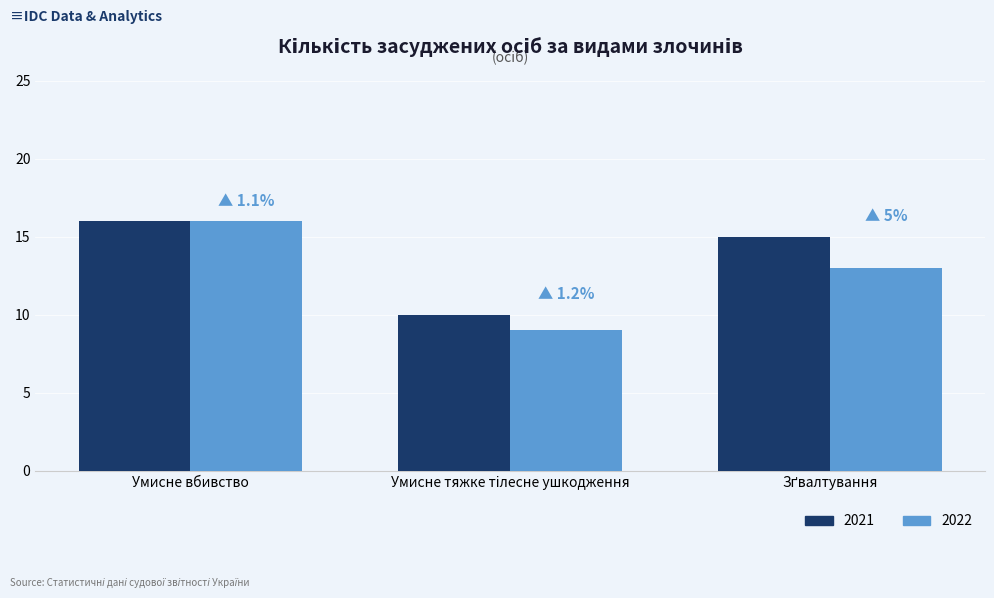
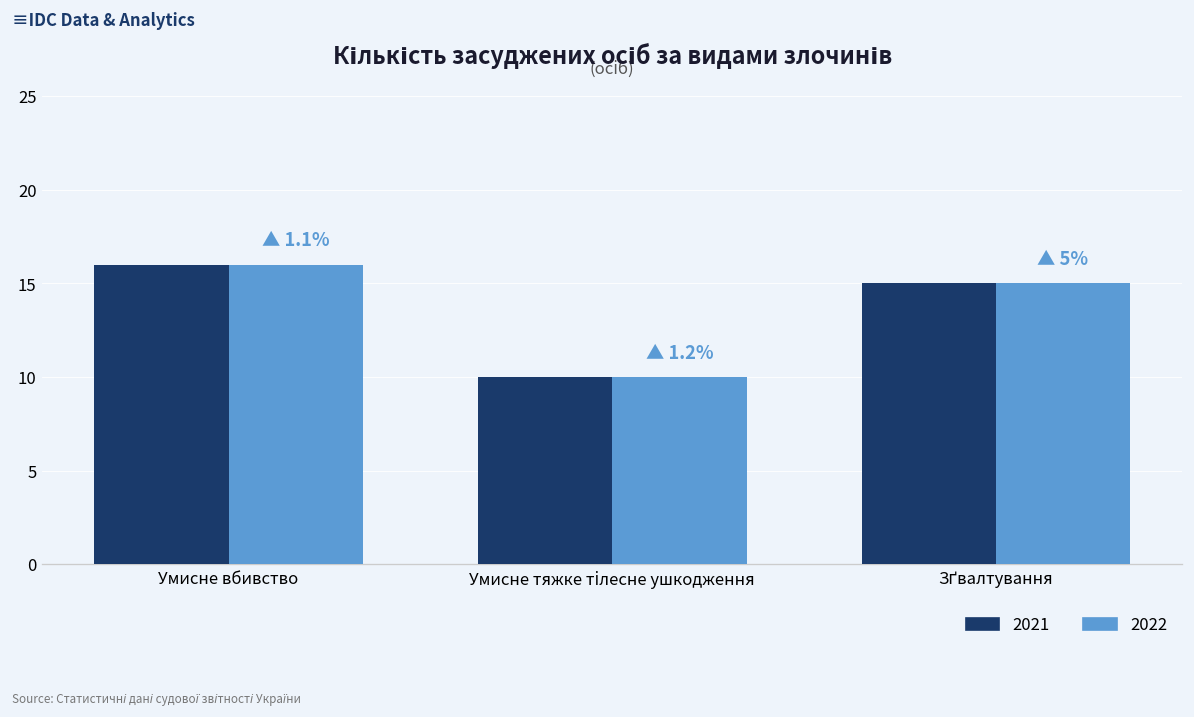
2022, Умисне тяжке тілесне ушкодження: 9 -> 10
2022, Зґвалтування: 13 -> 15
